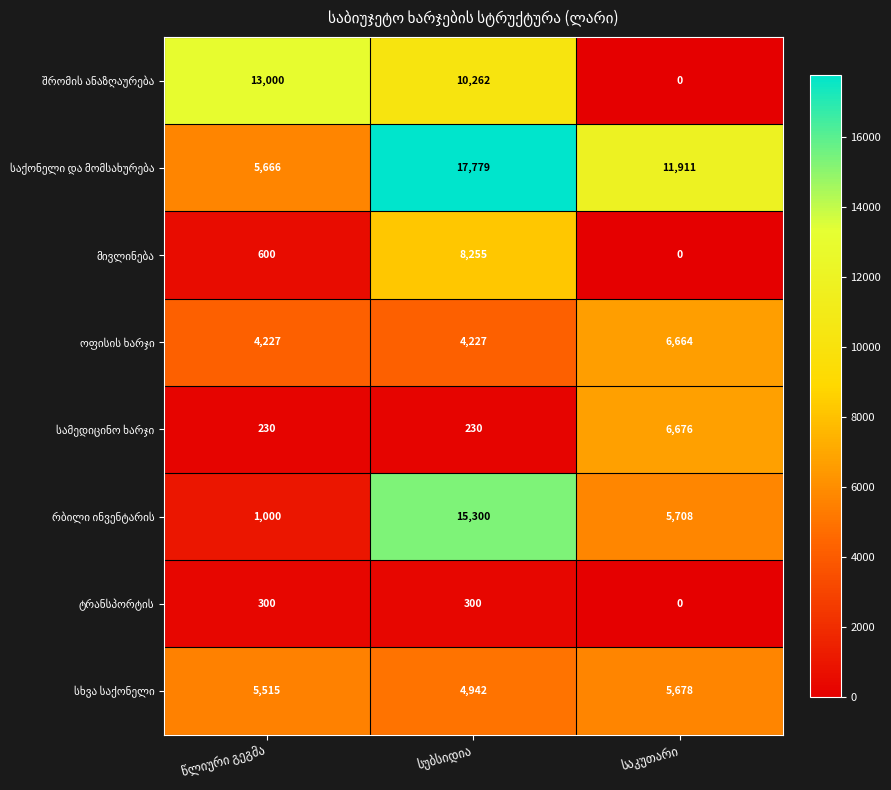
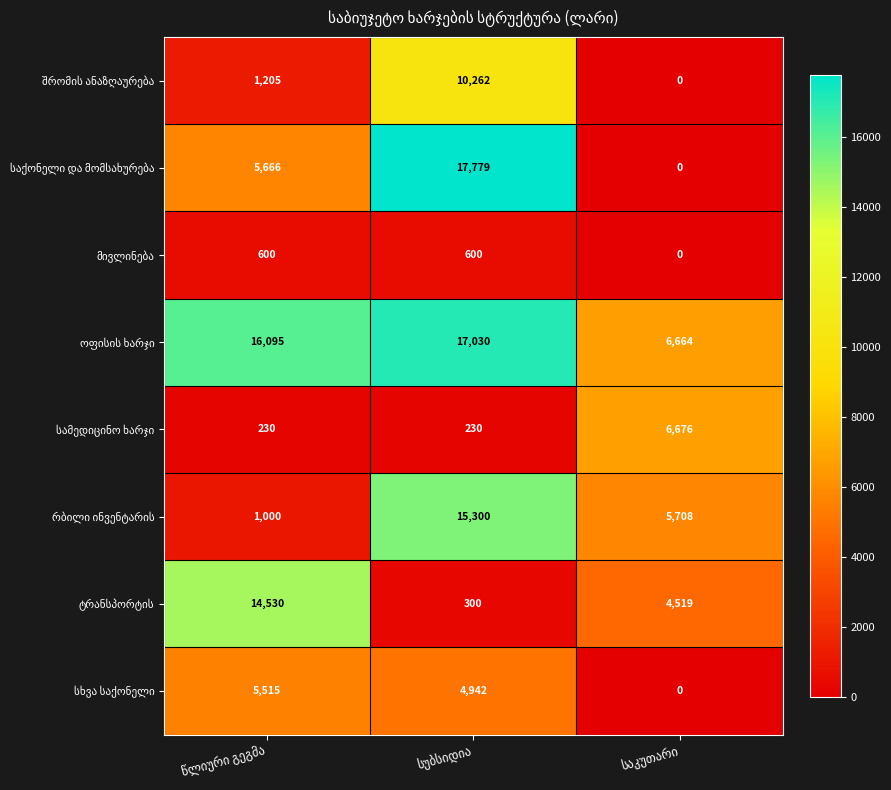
შრომის ანაზღაურება, წლიური გეგმა: 13,000 -> 1,205
საქონელი და მომსახურება, საკუთარი: 11,911 -> 0
მივლინება, სუბსიდია: 8,255 -> 600
ოფისის ხარჯი, წლიური გეგმა: 4,227 -> 16,095
ოფისის ხარჯი, სუბსიდია: 4,227 -> 17,030
ტრანსპორტის, წლიური გეგმა: 300 -> 14,530
ტრანსპორტის, საკუთარი: 0 -> 4,519
სხვა საქონელი, საკუთარი: 5,678 -> 0
